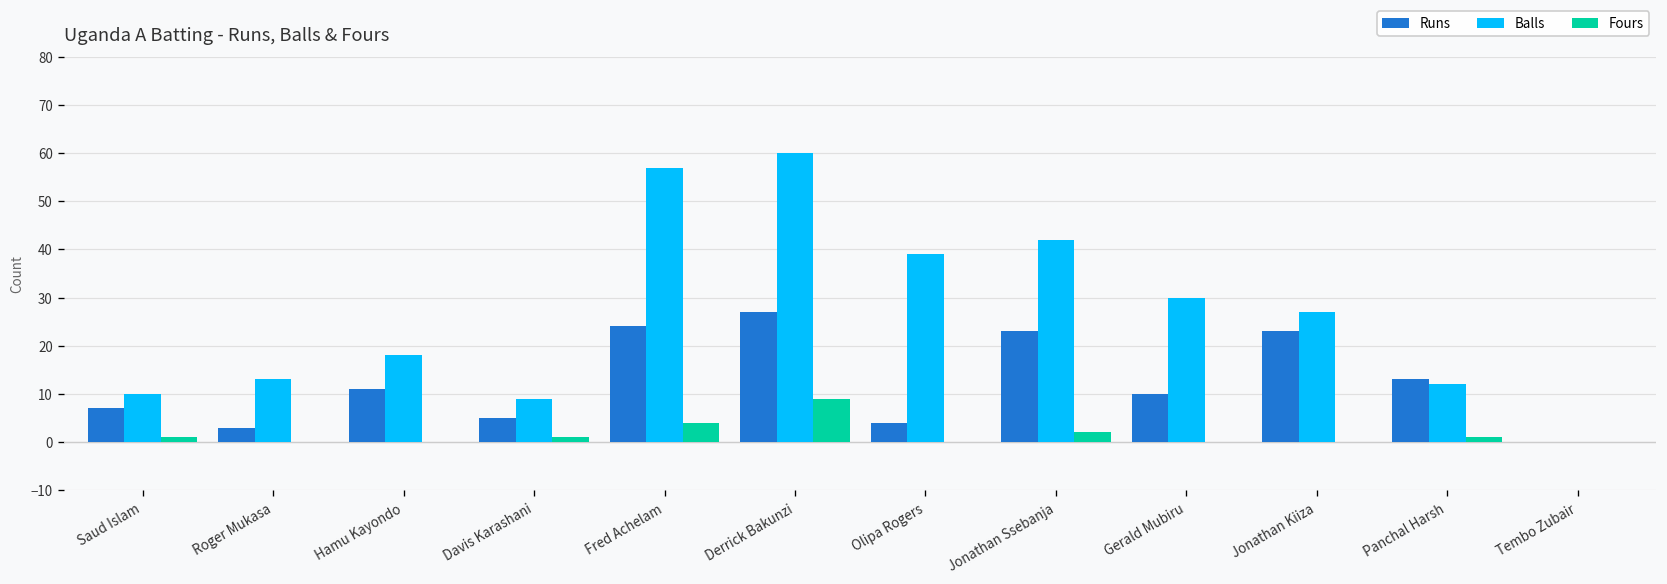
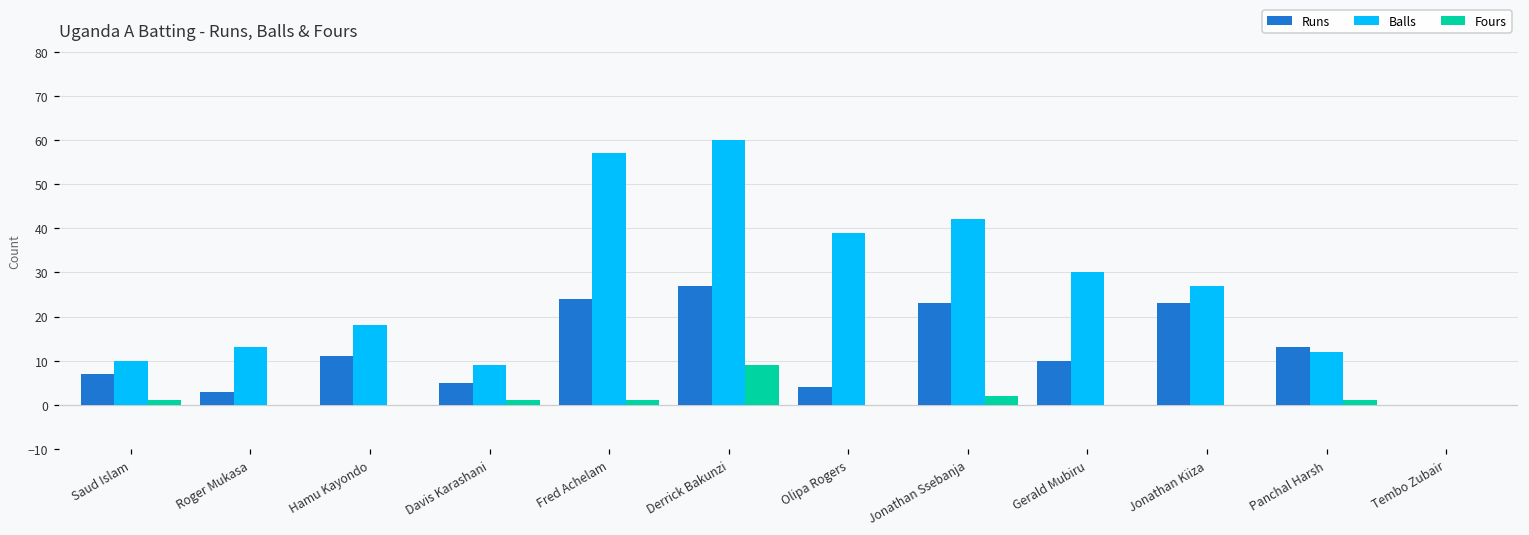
Fours, Fred Achelam: 4 -> 1
